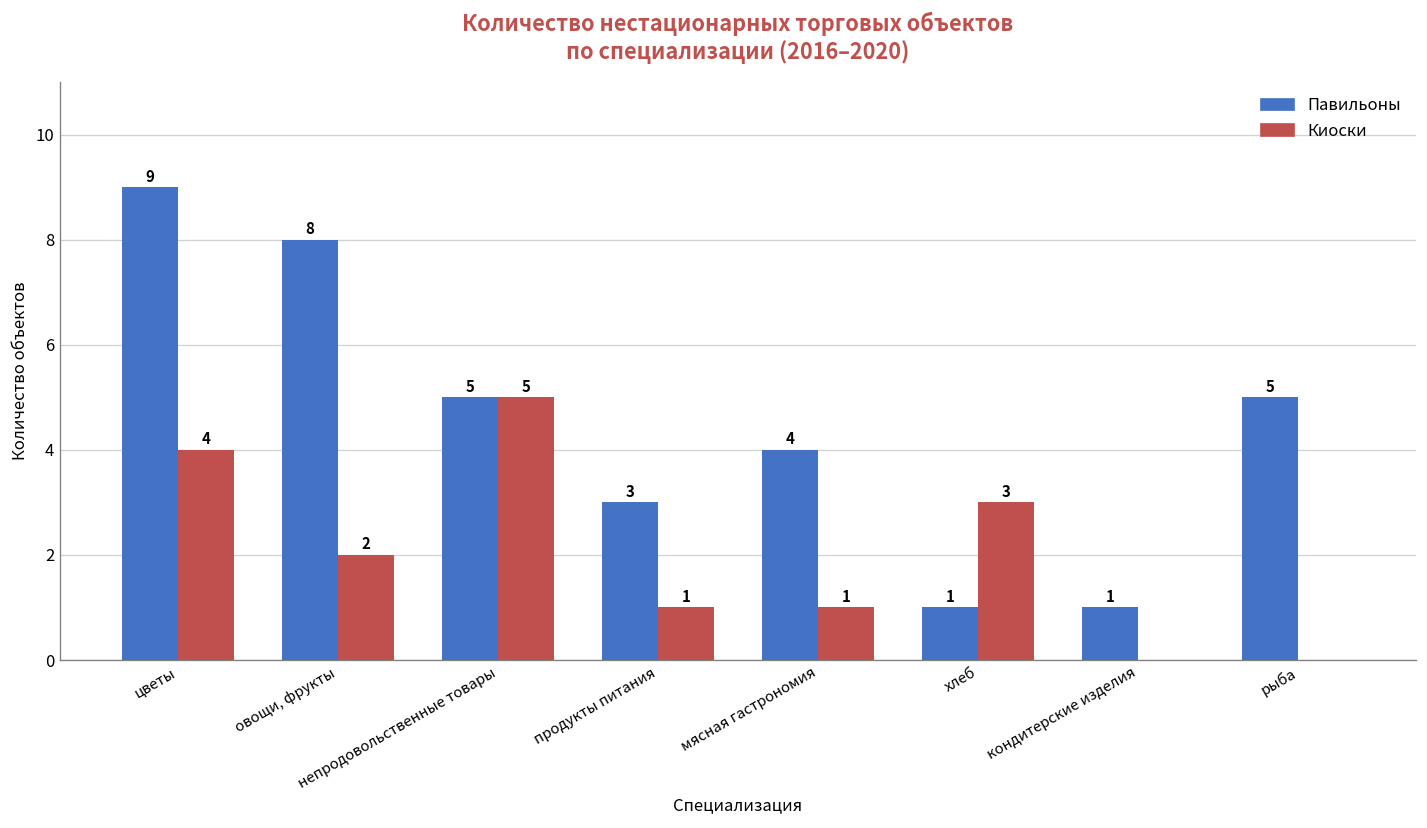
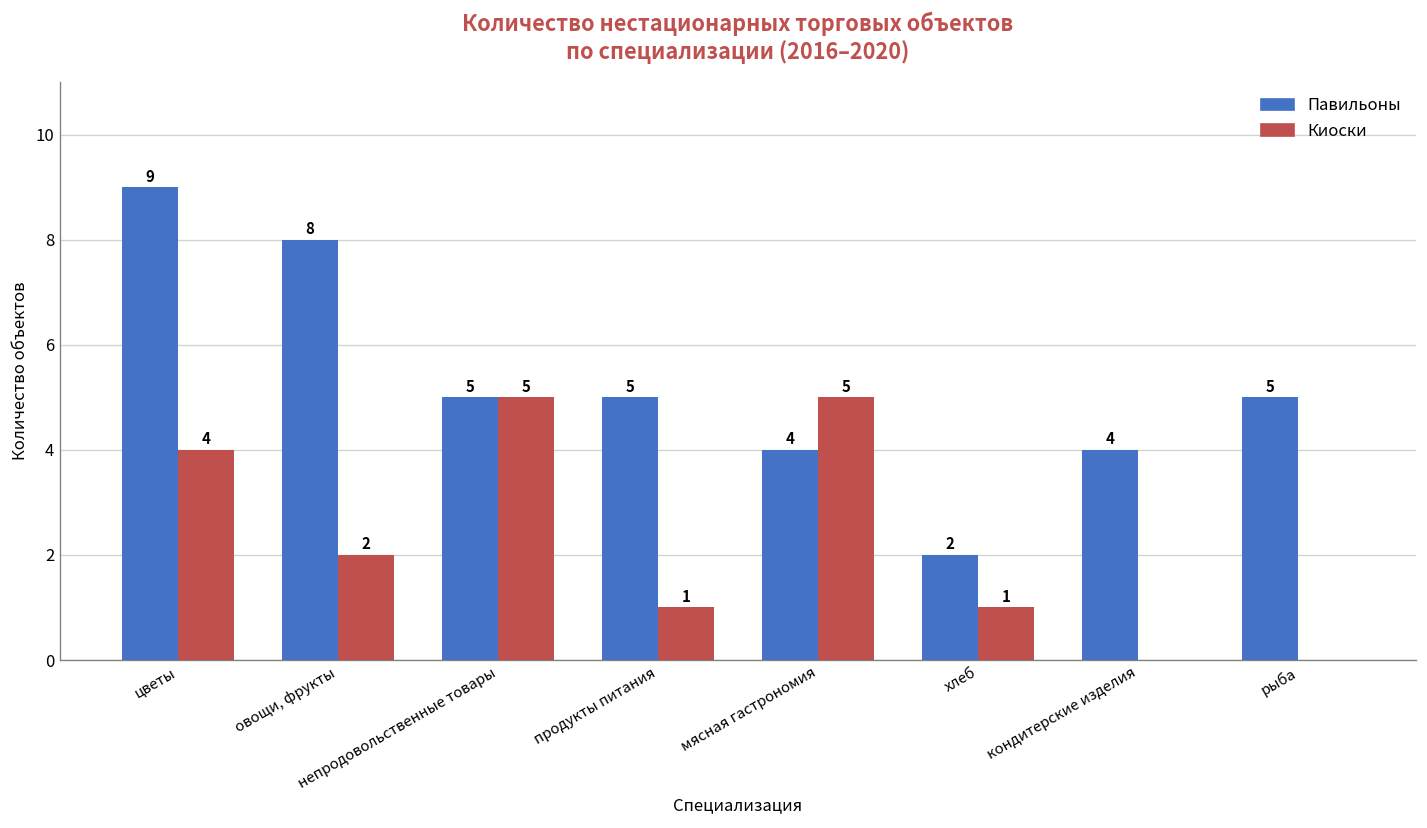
Павильоны, продукты питания: 3 -> 5
Киоски, мясная гастрономия: 1 -> 5
Павильоны, хлеб: 1 -> 2
Киоски, хлеб: 3 -> 1
Павильоны, кондитерские изделия: 1 -> 4
